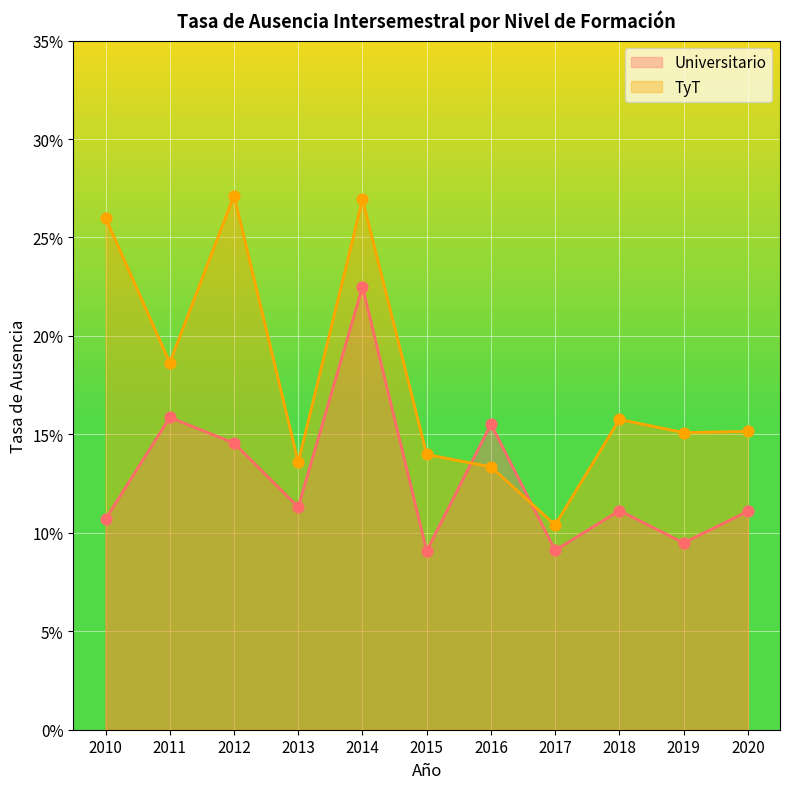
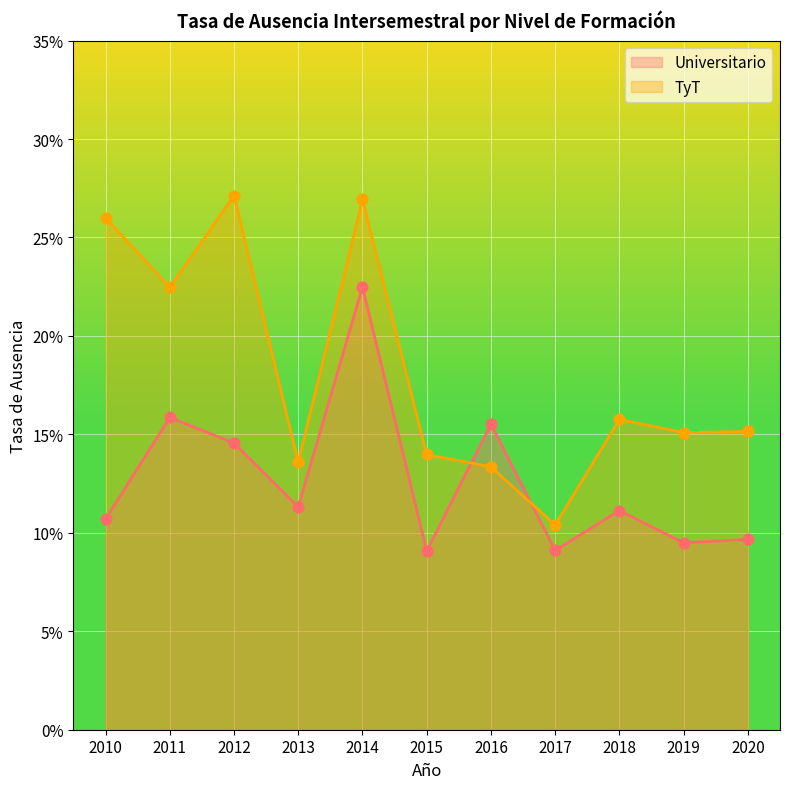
TyT, 2011: 18.6% -> 22.5%
Universitario, 2020: 11.1% -> 9.7%
